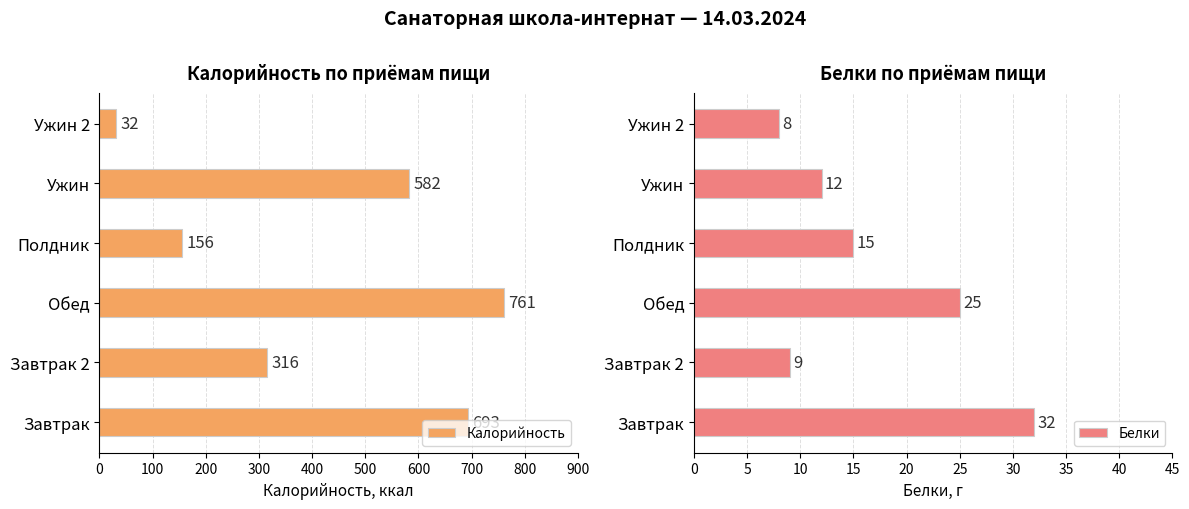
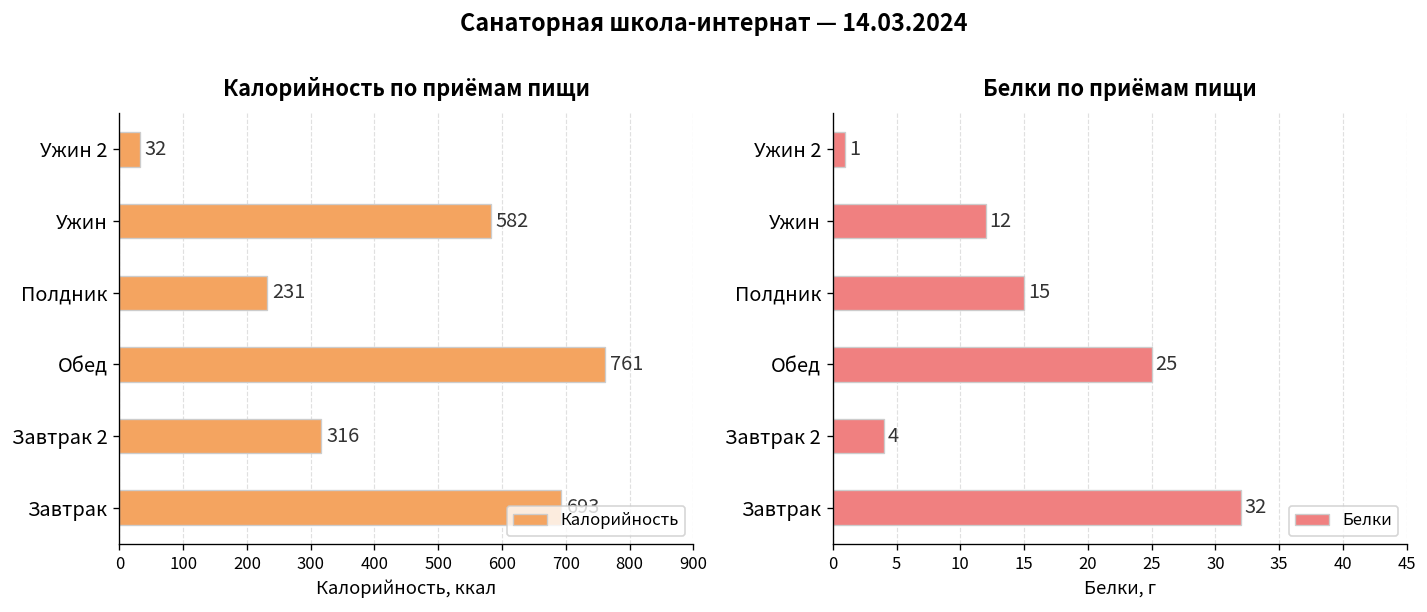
Калорийность по приёмам пищи, Полдник: 156 -> 231
Белки по приёмам пищи, Ужин 2: 8 -> 1
Белки по приёмам пищи, Завтрак 2: 9 -> 4
